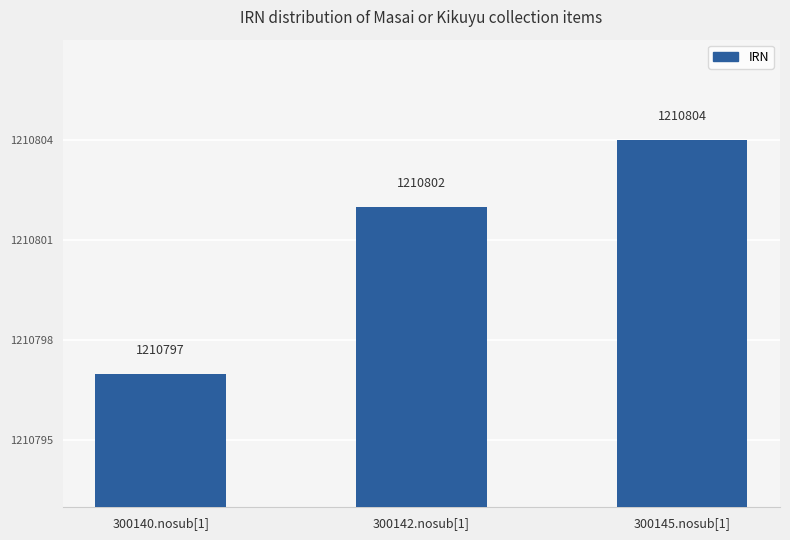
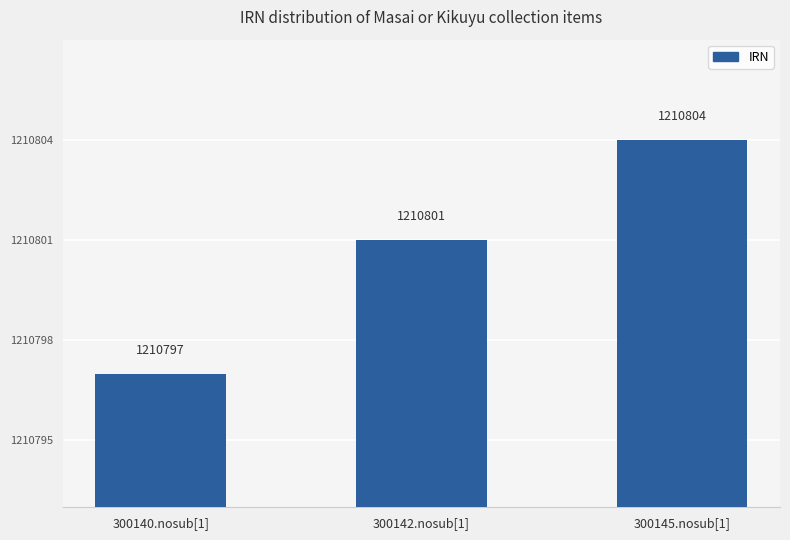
300142.nosub[1]: 1210802 -> 1210801
